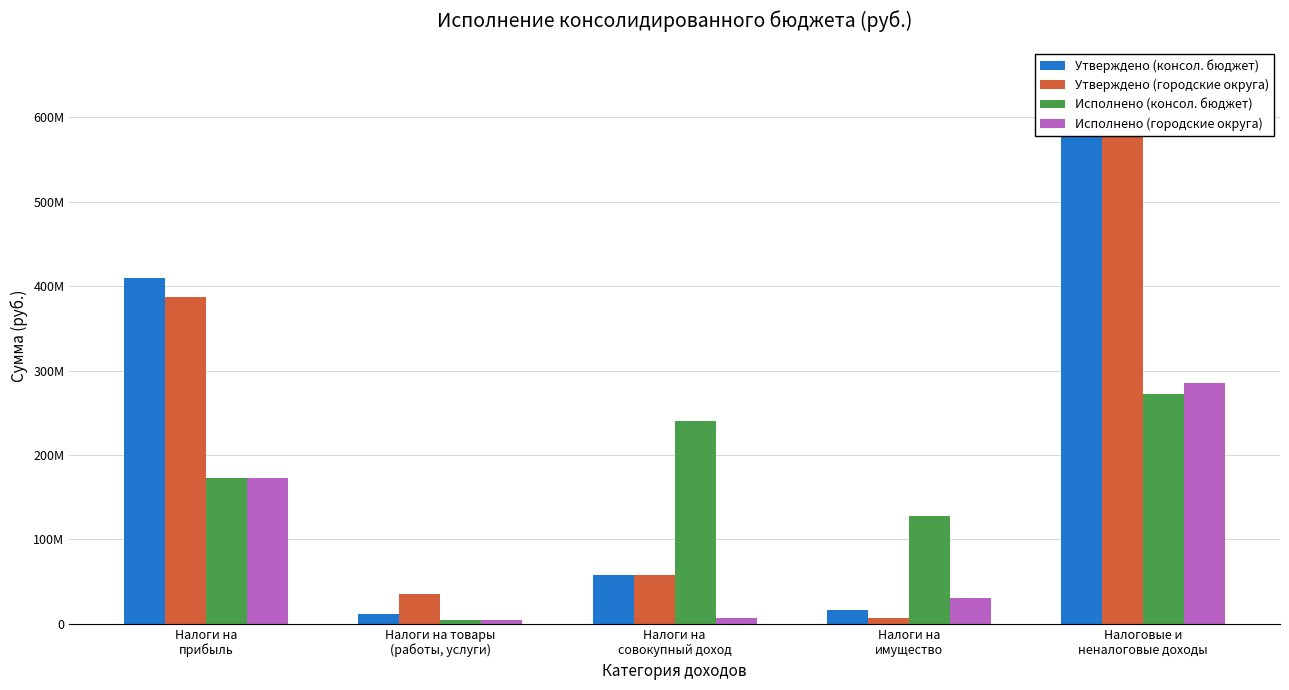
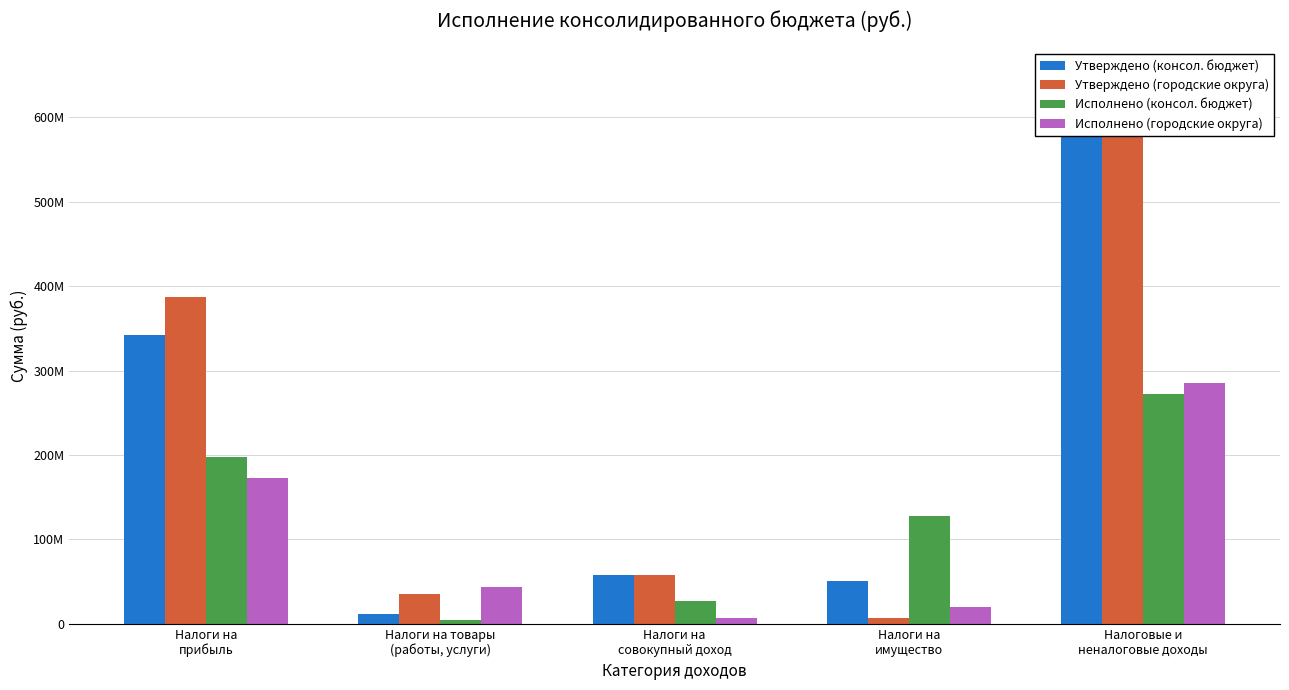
Утверждено (консол. бюджет), Налоги на прибыль: 410000000 -> 340000000
Исполнено (консол. бюджет), Налоги на прибыль: 170000000 -> 200000000
Исполнено (городские округа), Налоги на товары (работы, услуги): 0 -> 40000000
Исполнено (консол. бюджет), Налоги на совокупный доход: 240000000 -> 30000000
Утверждено (консол. бюджет), Налоги на имущество: 20000000 -> 50000000
Исполнено (городские округа), Налоги на имущество: 30000000 -> 20000000
